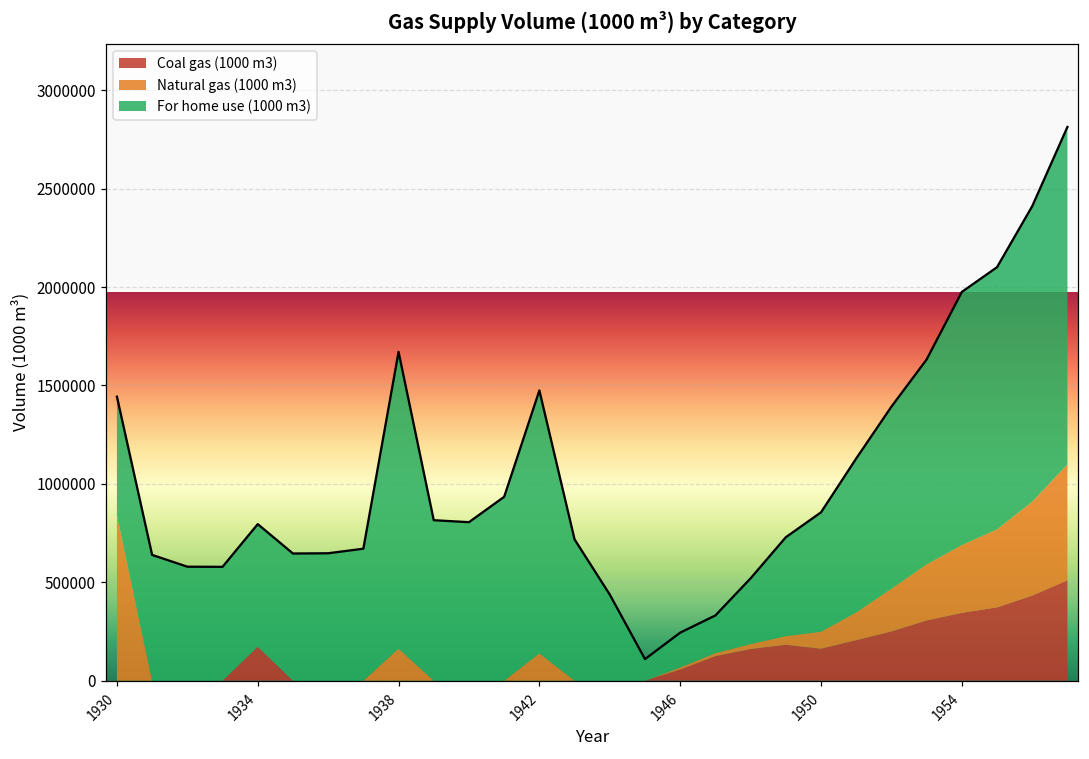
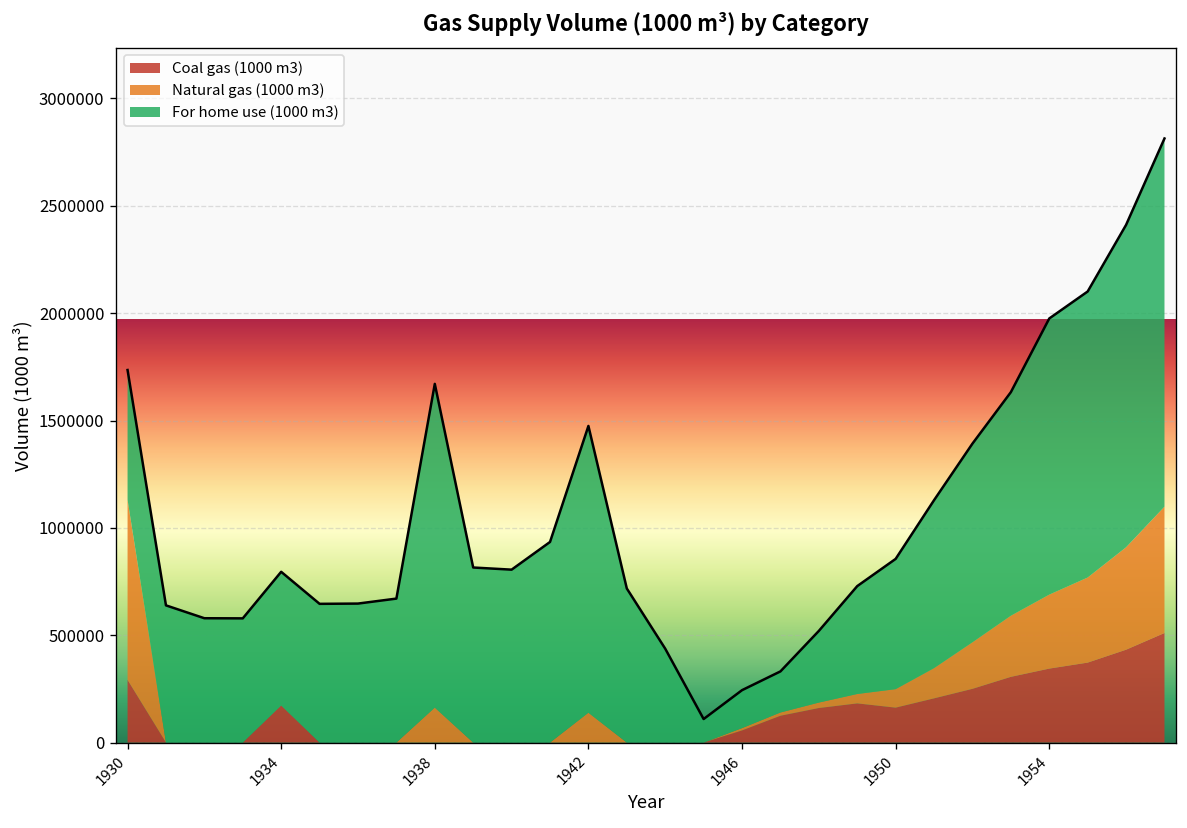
Coal gas (1000 m3), 1930: 0 -> 290000
